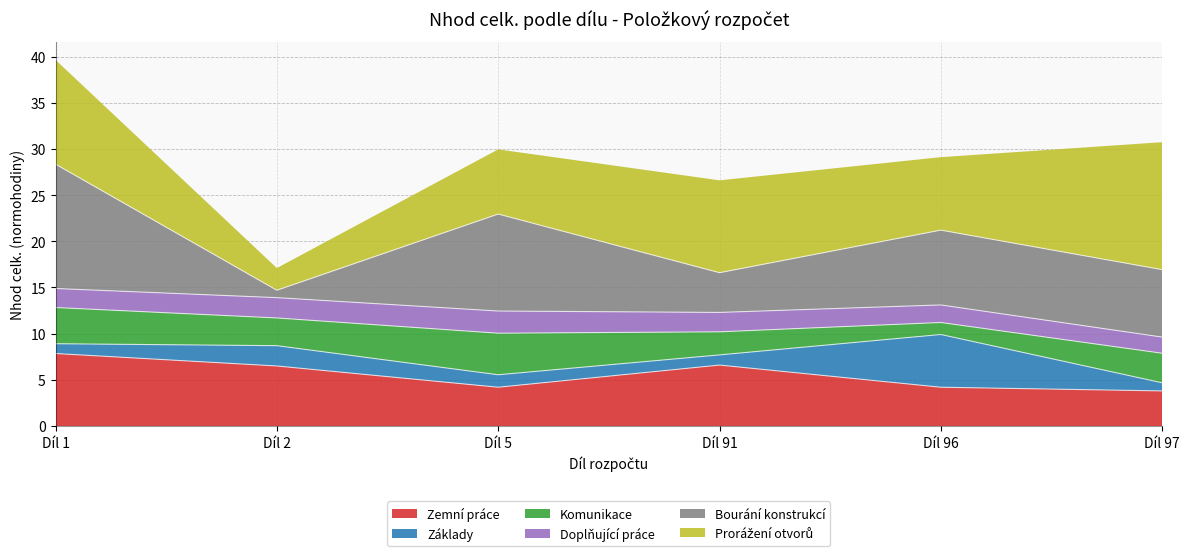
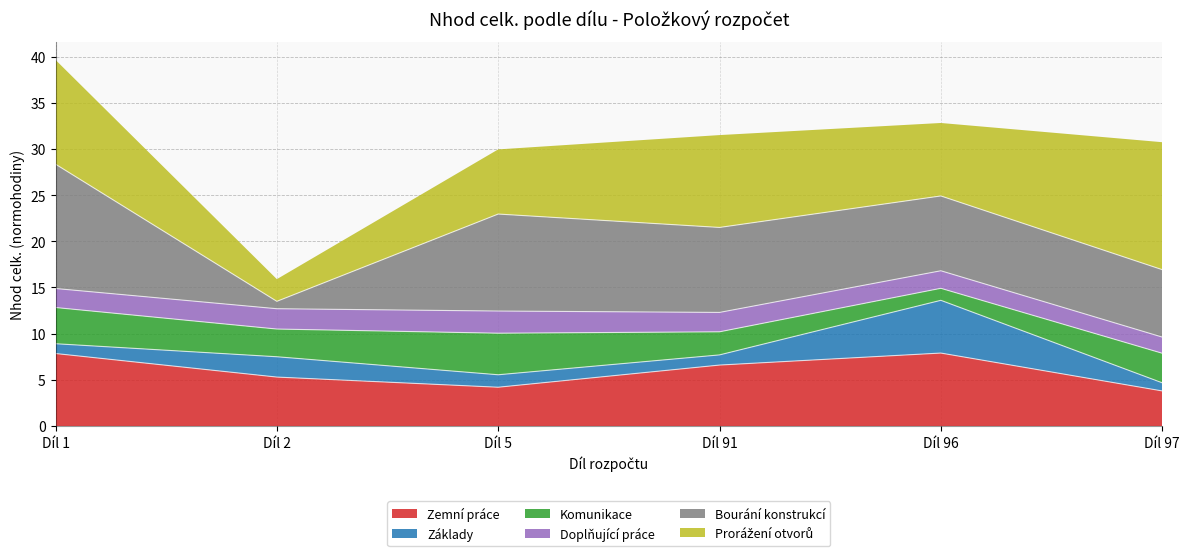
Zemní práce, Díl 2: 7 -> 5
Bourání konstrukcí, Díl 91: 4 -> 9
Zemní práce, Díl 96: 4 -> 8
